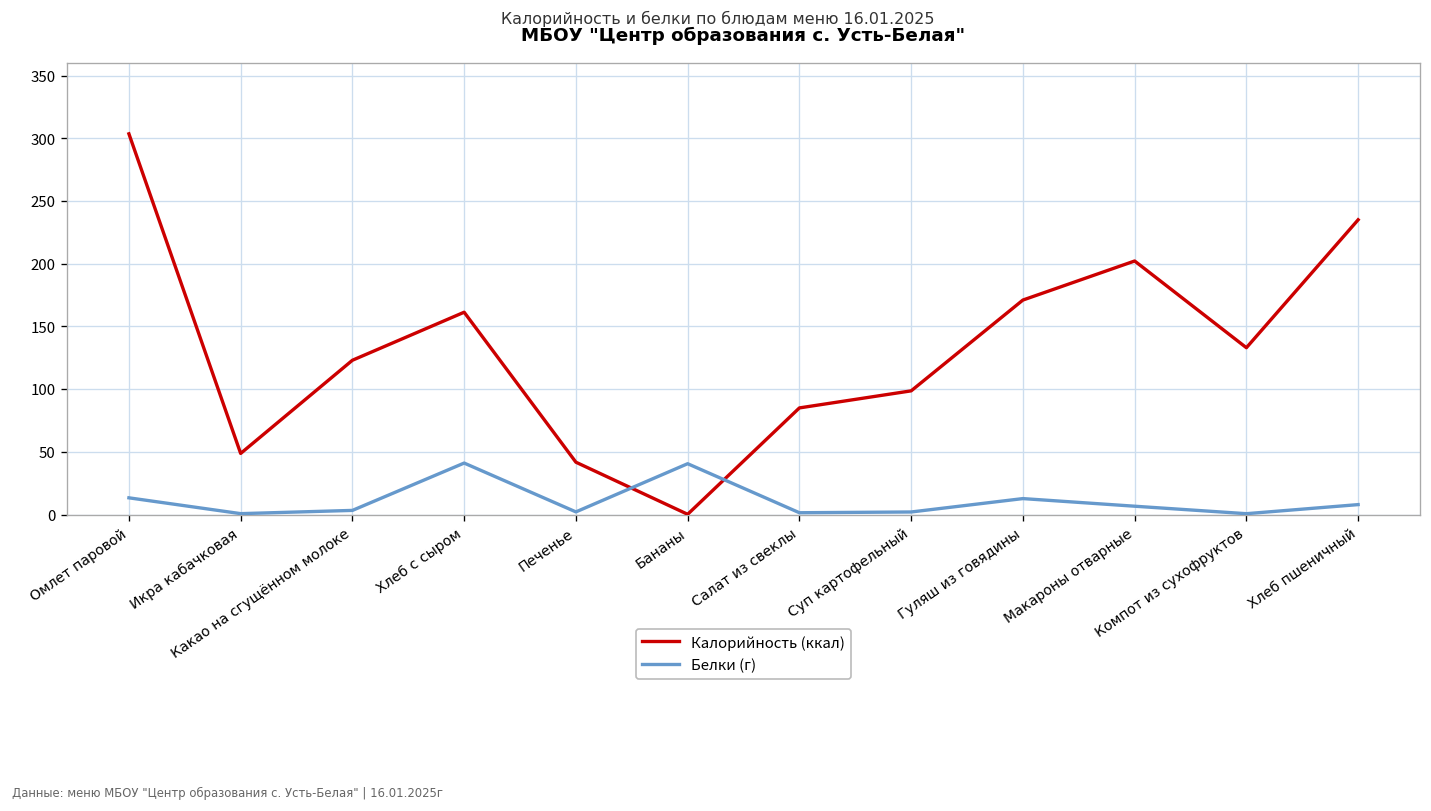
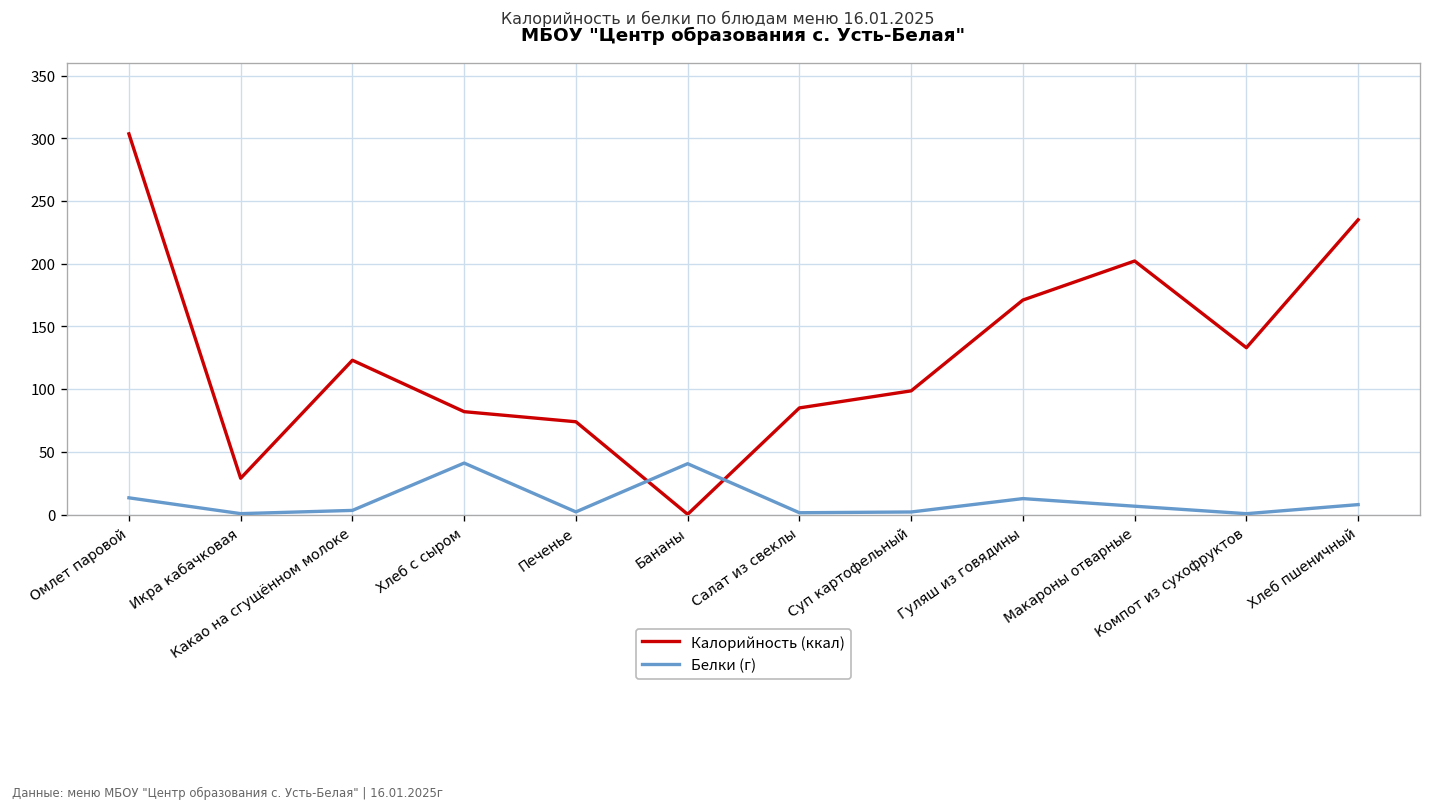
Калорийность (ккал), Икра кабачковая: 49 -> 29
Калорийность (ккал), Хлеб с сыром: 161 -> 82
Калорийность (ккал), Печенье: 42 -> 74
